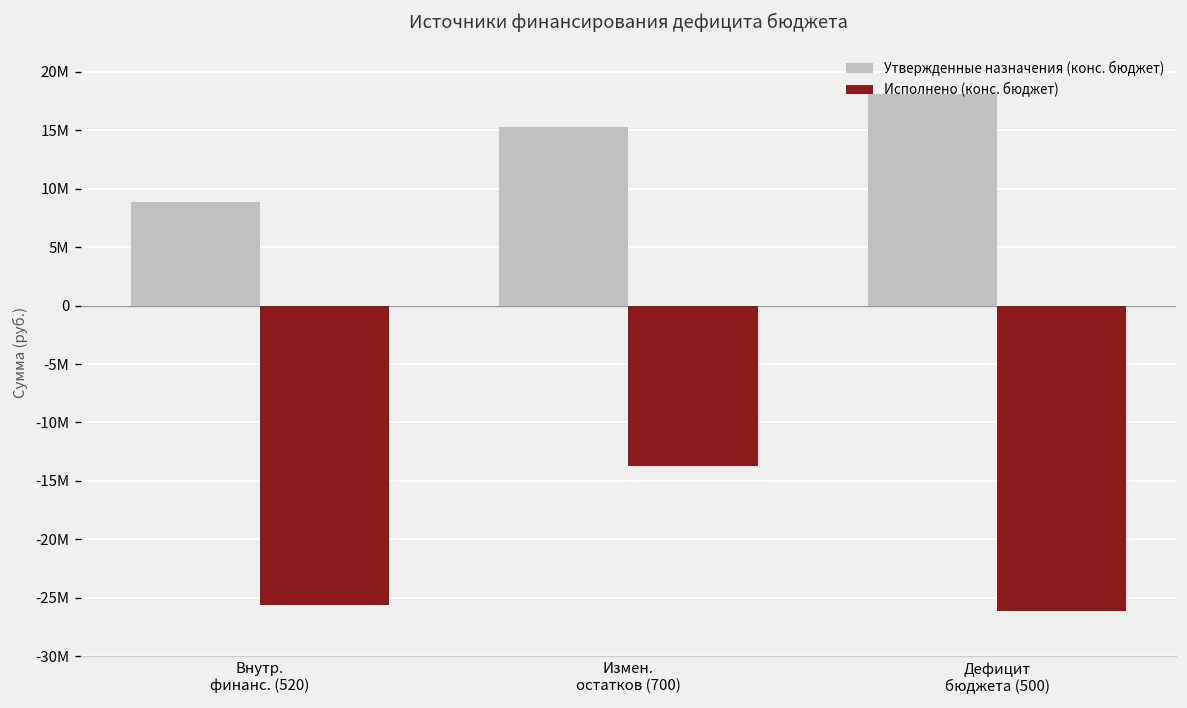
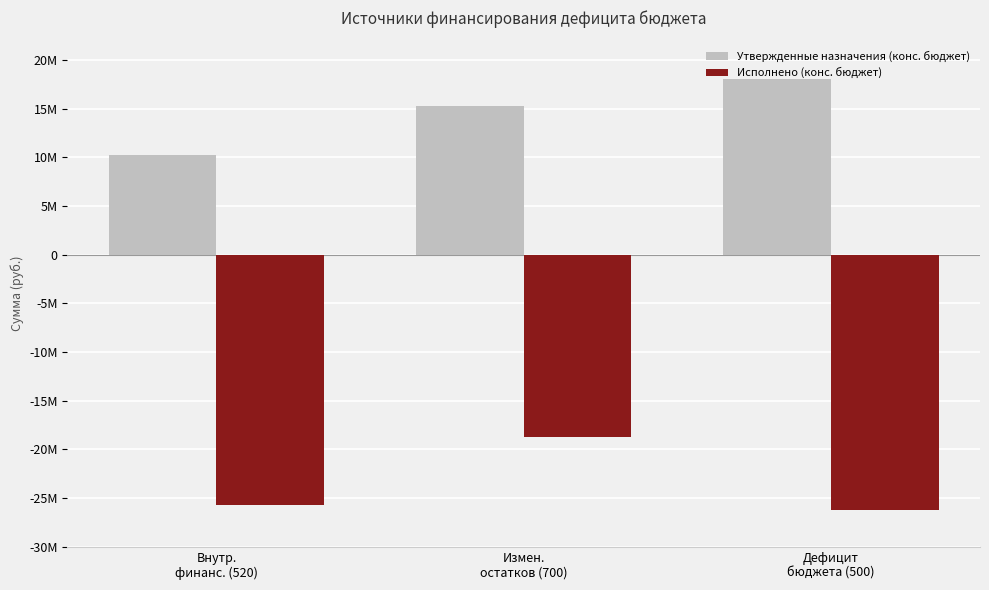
Утвержденные назначения (конс. бюджет), Внутр. финанс. (520): 9000000 -> 10000000
Исполнено (конс. бюджет), Измен. остатков (700): -14000000 -> -19000000
